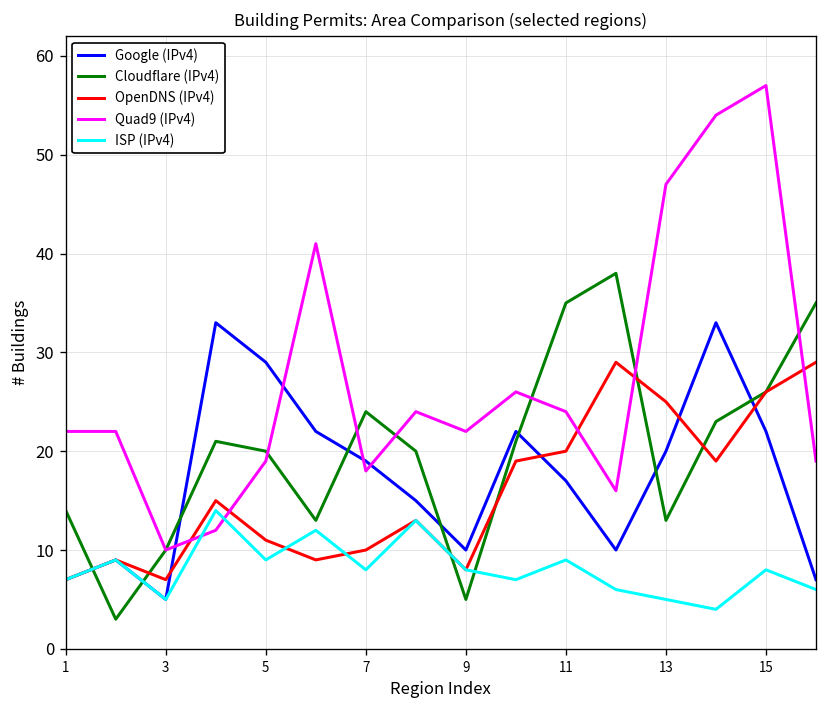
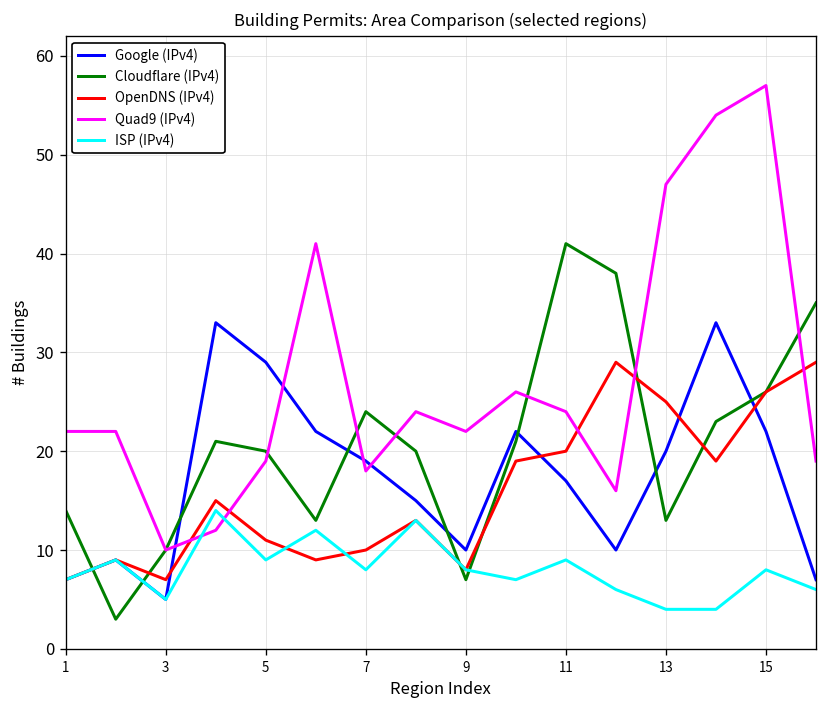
Cloudflare (IPv4), 9: 5 -> 7
Cloudflare (IPv4), 11: 35 -> 41
ISP (IPv4), 13: 5 -> 4
